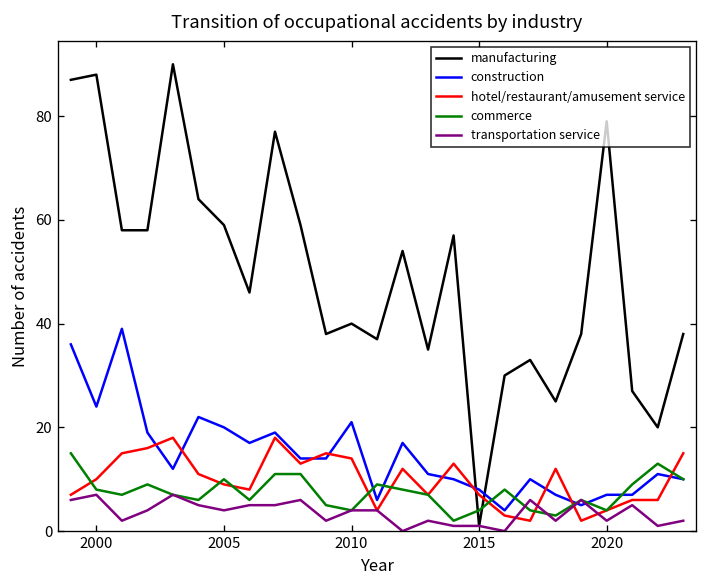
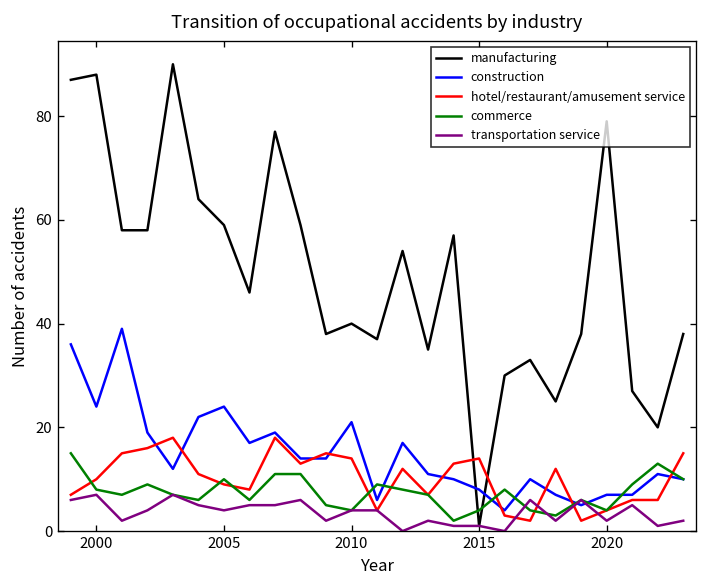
construction, 2005: 20 -> 24
hotel/restaurant/amusement service, 2015: 7 -> 14
